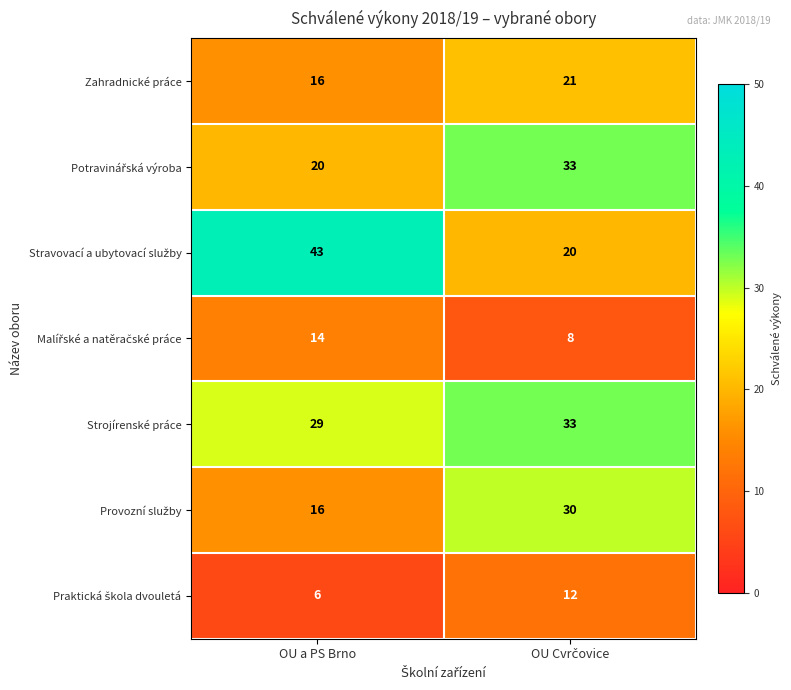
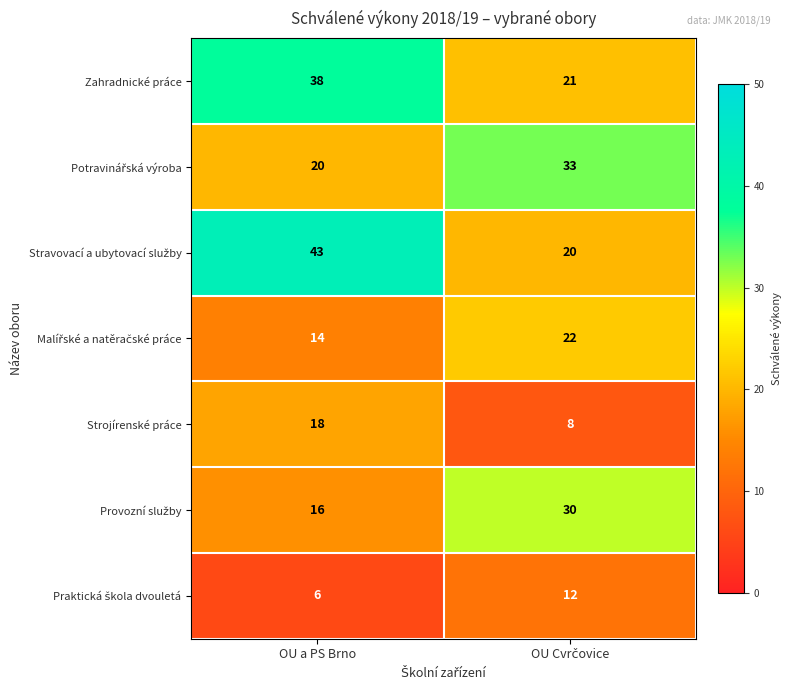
Zahradnické práce, OU a PS Brno: 16 -> 38
Malířské a natěračské práce, OU Cvrčovice: 8 -> 22
Strojírenské práce, OU a PS Brno: 29 -> 18
Strojírenské práce, OU Cvrčovice: 33 -> 8
